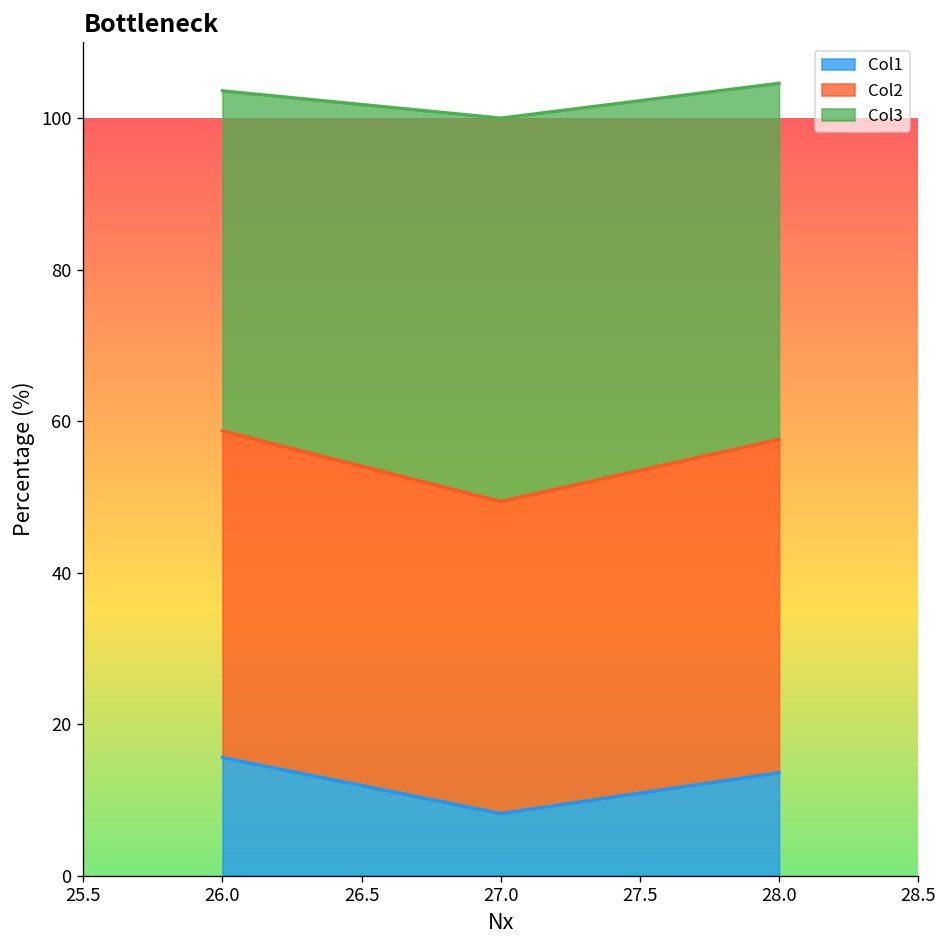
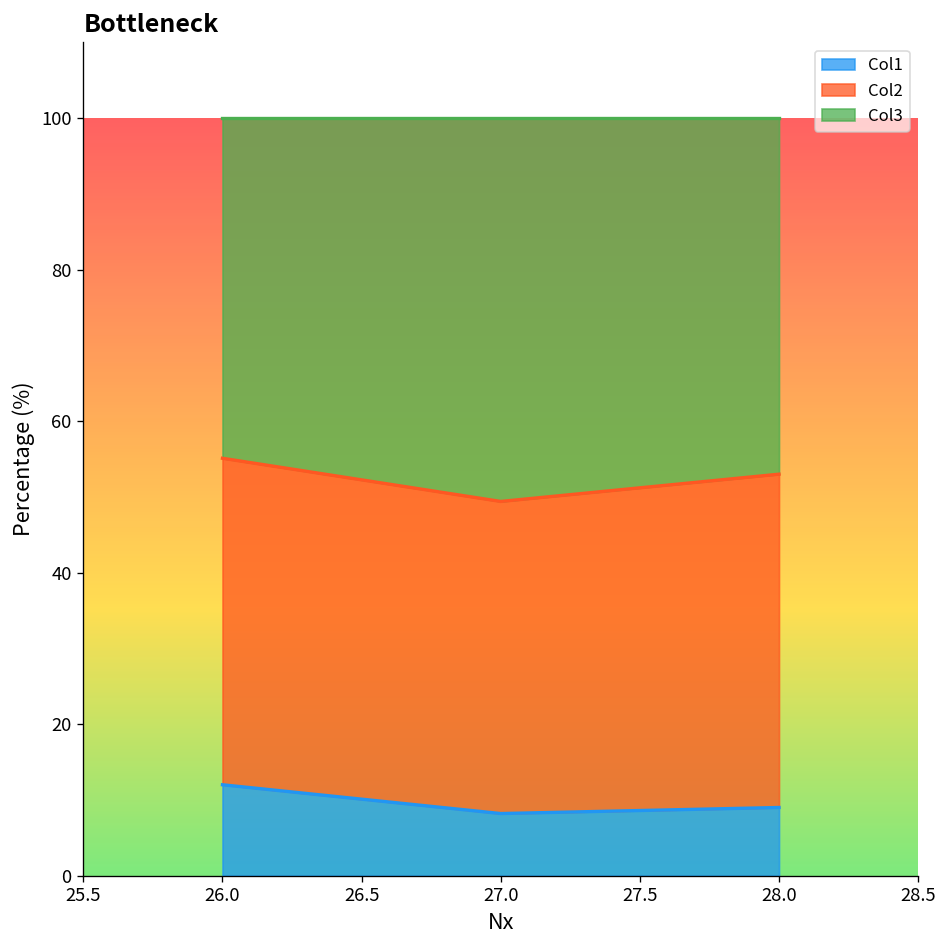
Col1, 26.0: 16 -> 12
Col1, 28.0: 14 -> 9
